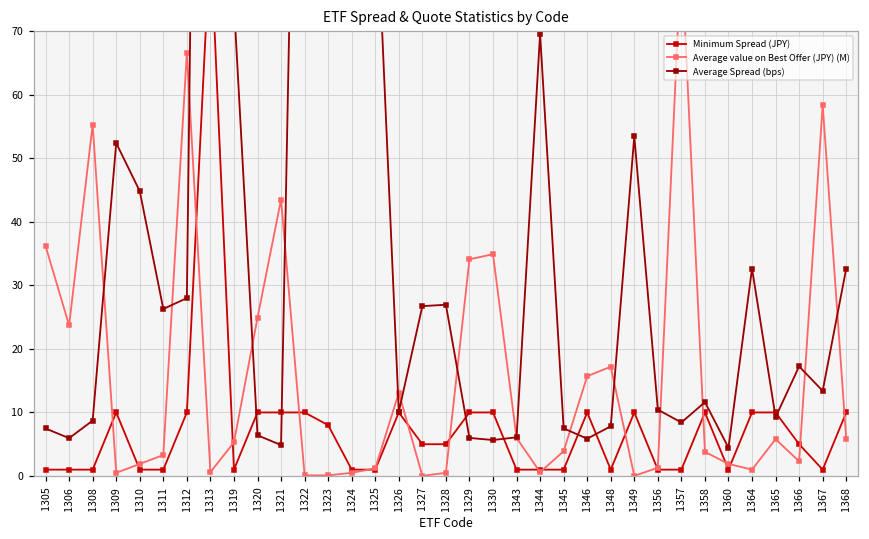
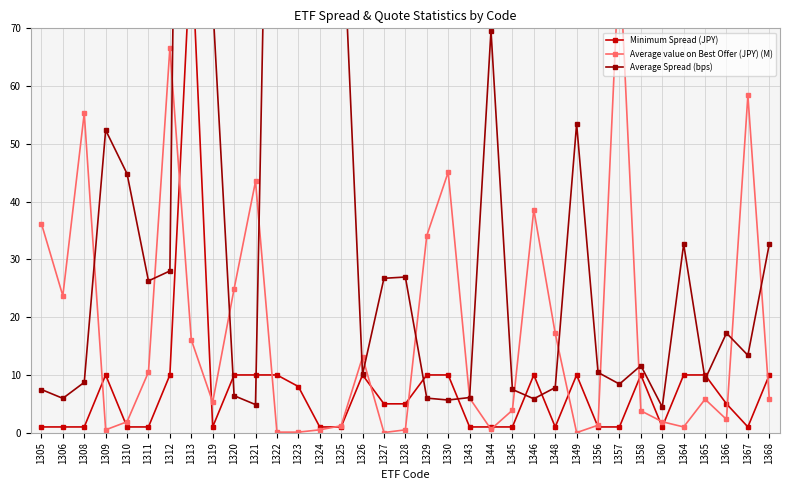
Average value on Best Offer (JPY) (M), 1311: 3 -> 11
Average value on Best Offer (JPY) (M), 1313: 1 -> 16
Average value on Best Offer (JPY) (M), 1330: 35 -> 45
Average value on Best Offer (JPY) (M), 1346: 16 -> 39
